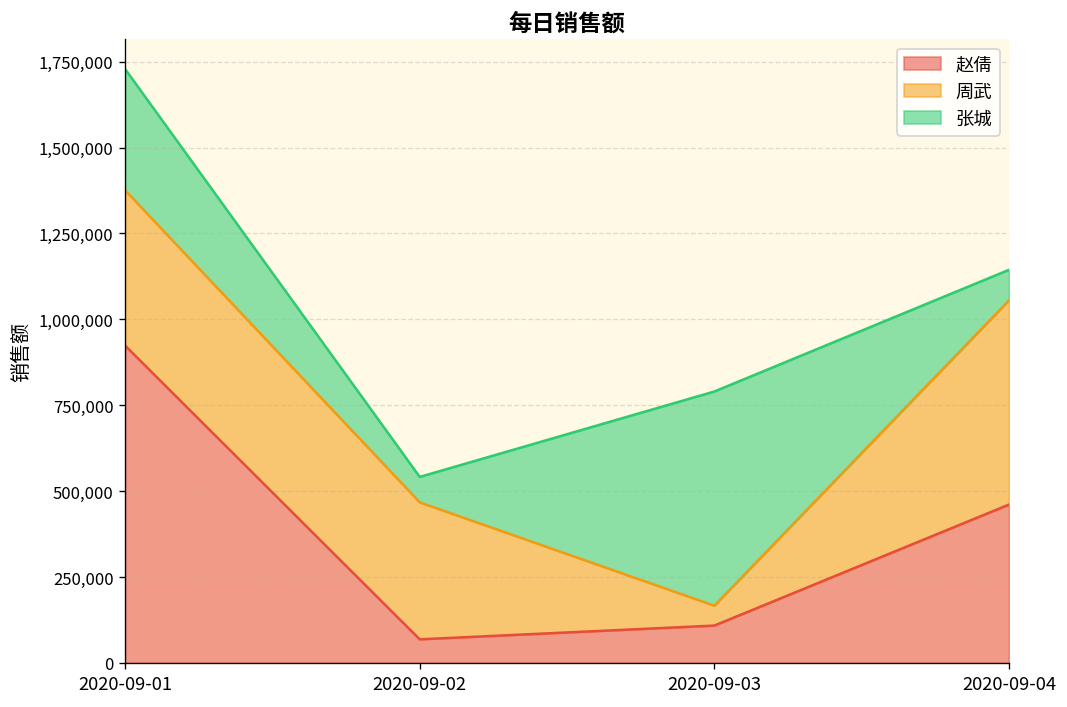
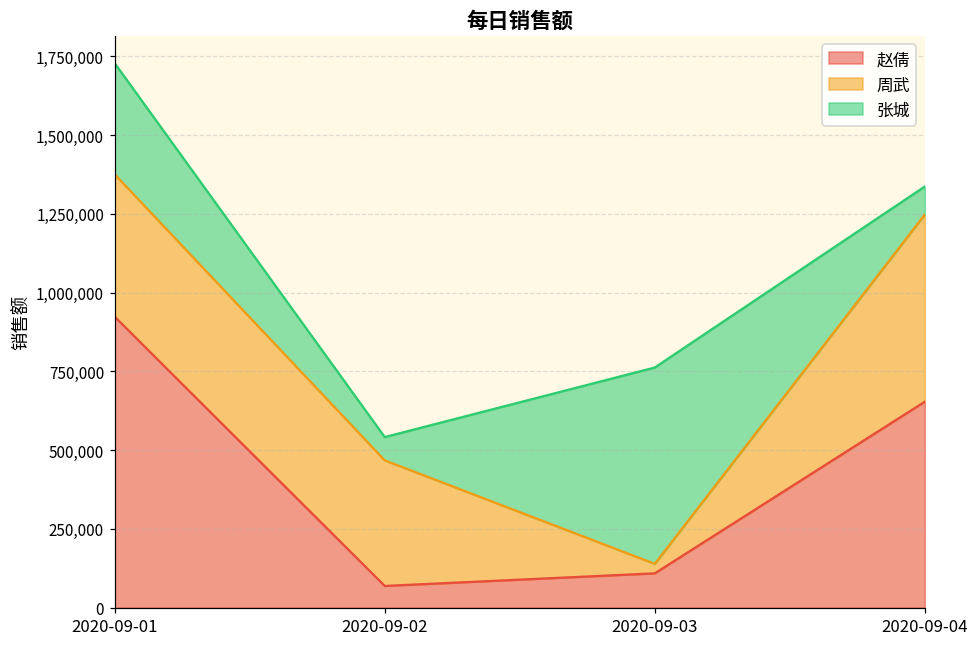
周武, 2020-09-03: 60,000 -> 30,000
赵倩, 2020-09-04: 460,000 -> 650,000
